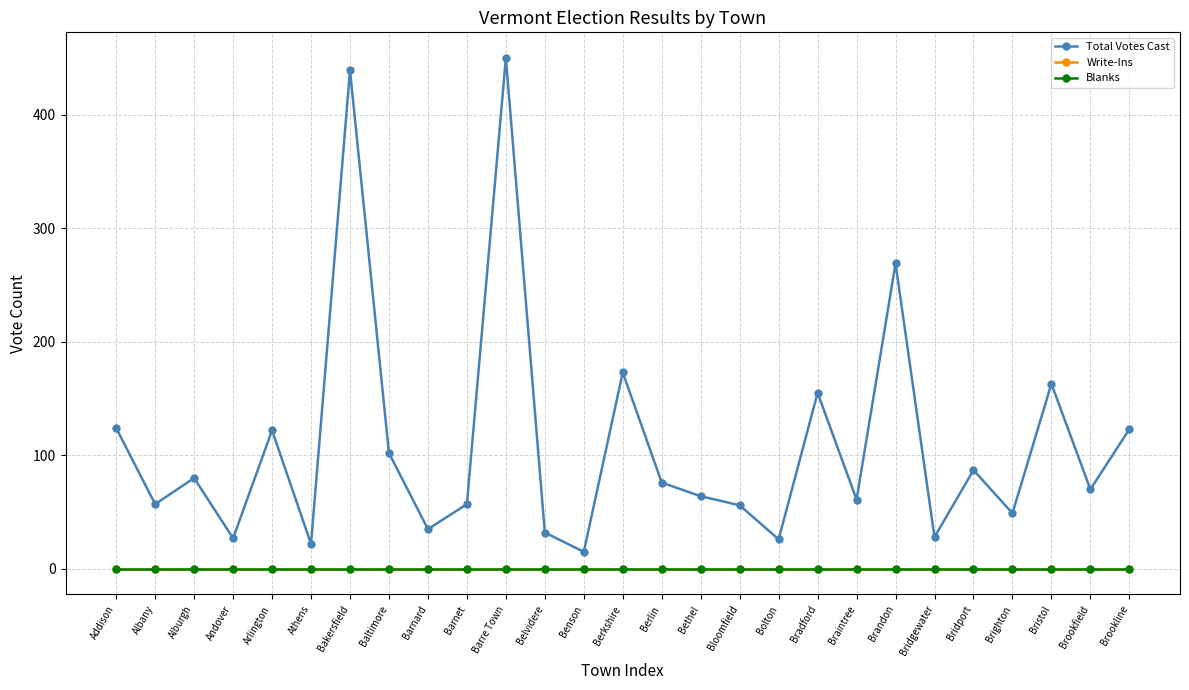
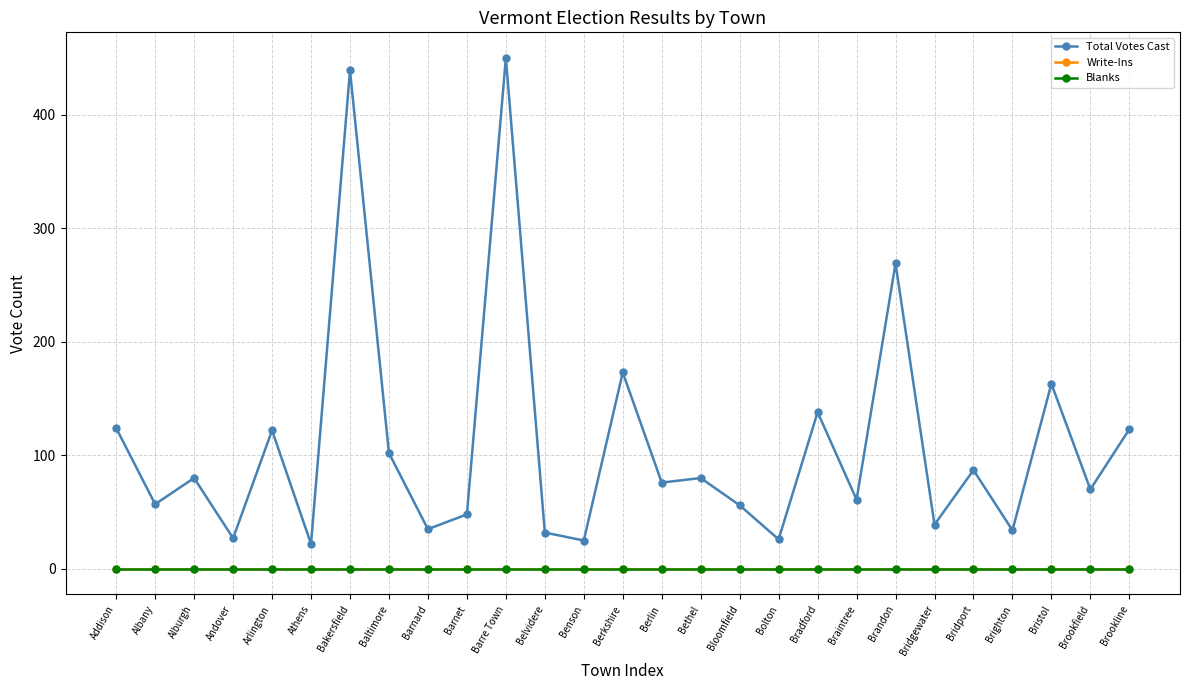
Total Votes Cast, Barnet: 57 -> 48
Total Votes Cast, Benson: 15 -> 25
Total Votes Cast, Bethel: 64 -> 80
Total Votes Cast, Bradford: 155 -> 138
Total Votes Cast, Bridgewater: 28 -> 39
Total Votes Cast, Brighton: 49 -> 34
